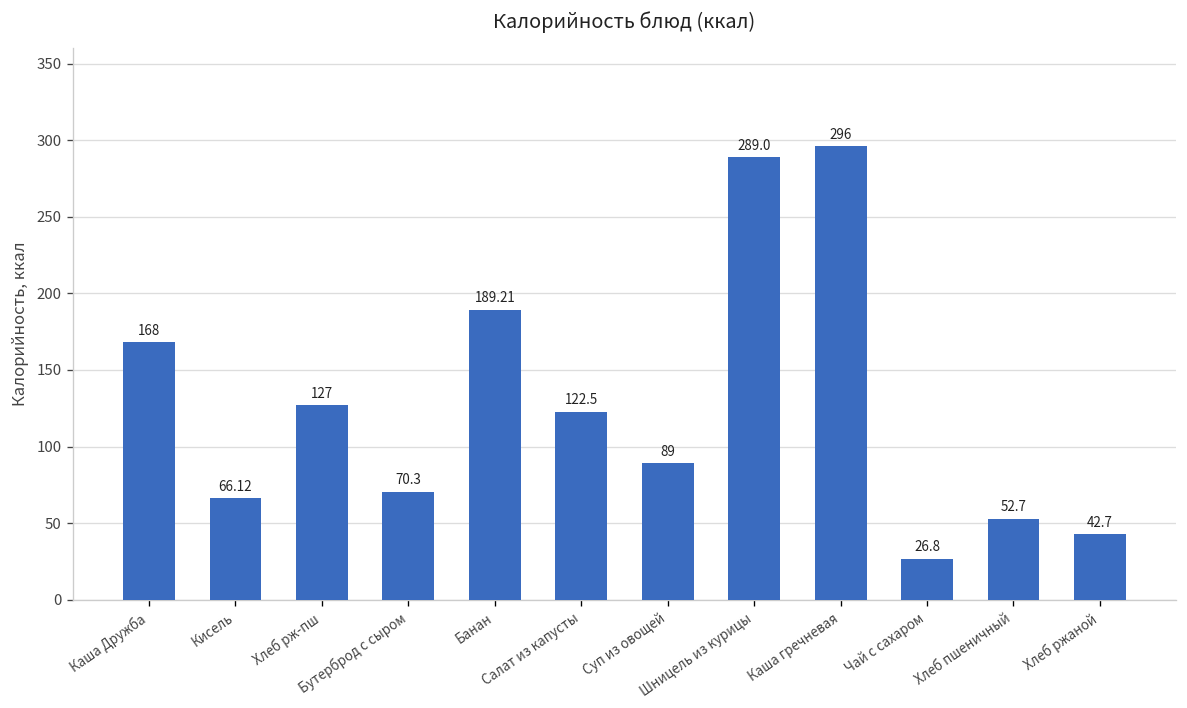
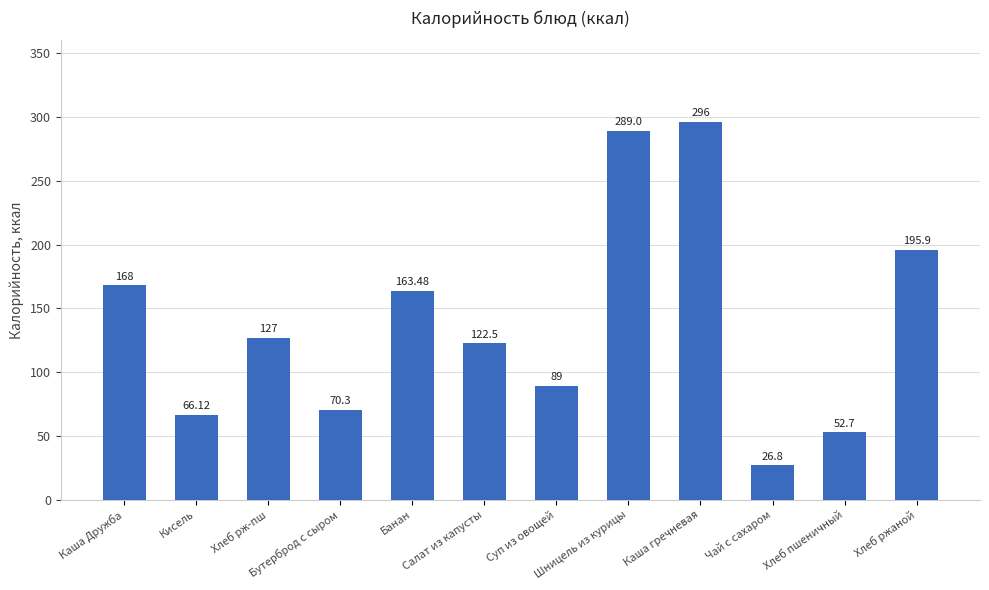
Банан: 189.21 -> 163.48
Хлеб ржаной: 42.7 -> 195.9
